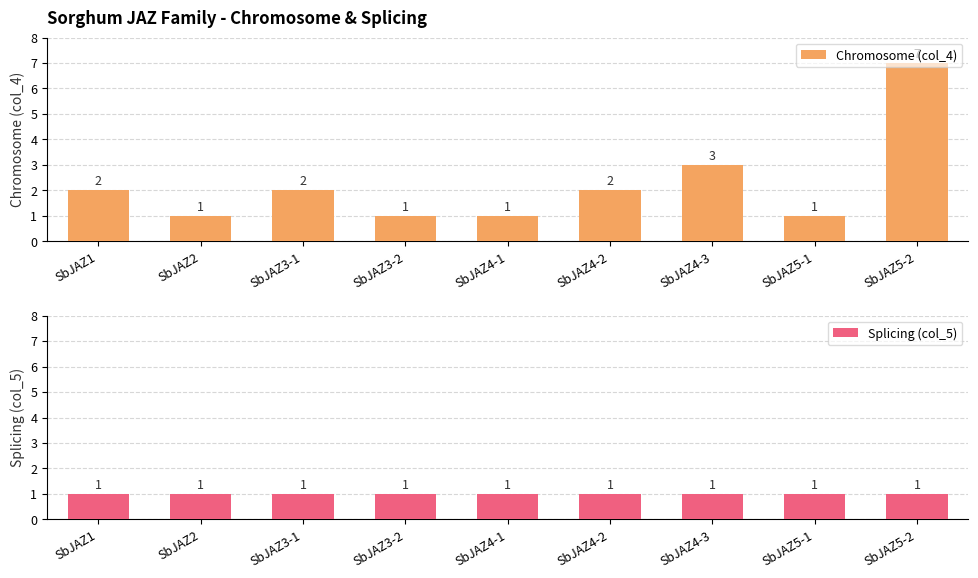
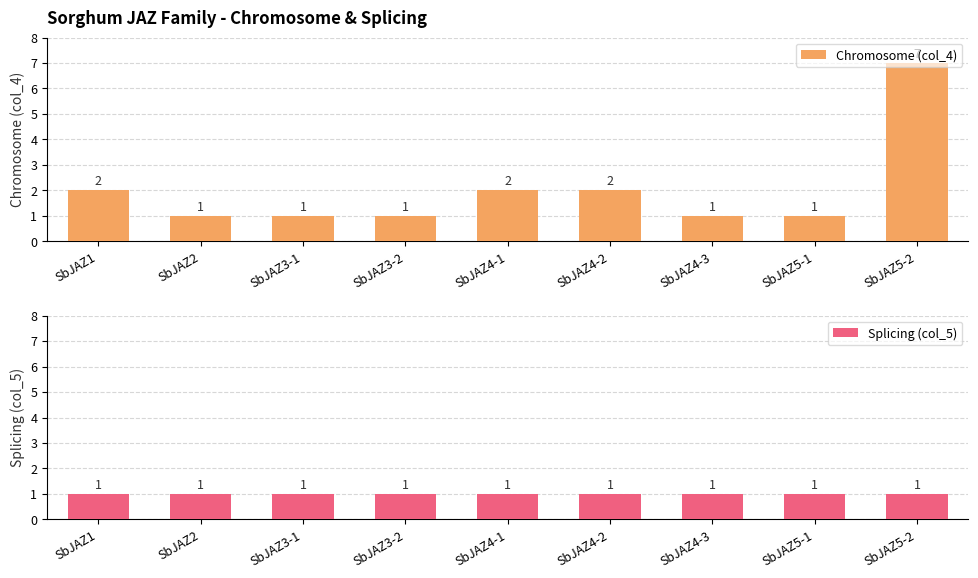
Sorghum JAZ Family - Chromosome & Splicing, SbJAZ3-1: 2 -> 1
Sorghum JAZ Family - Chromosome & Splicing, SbJAZ4-1: 1 -> 2
Sorghum JAZ Family - Chromosome & Splicing, SbJAZ4-3: 3 -> 1
